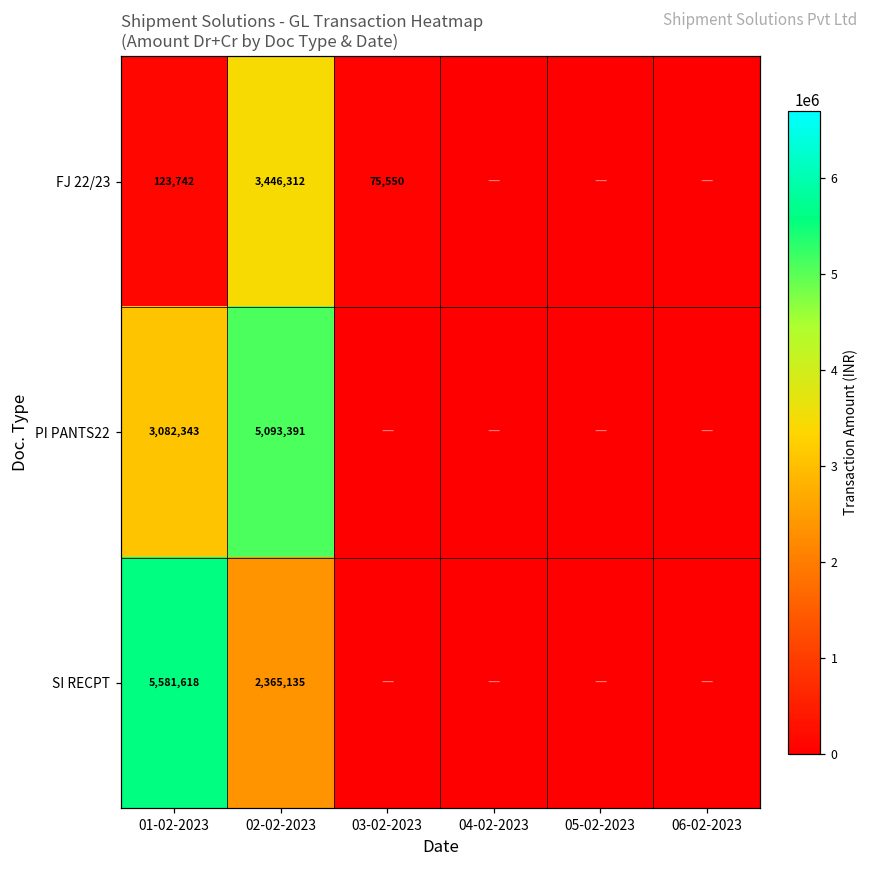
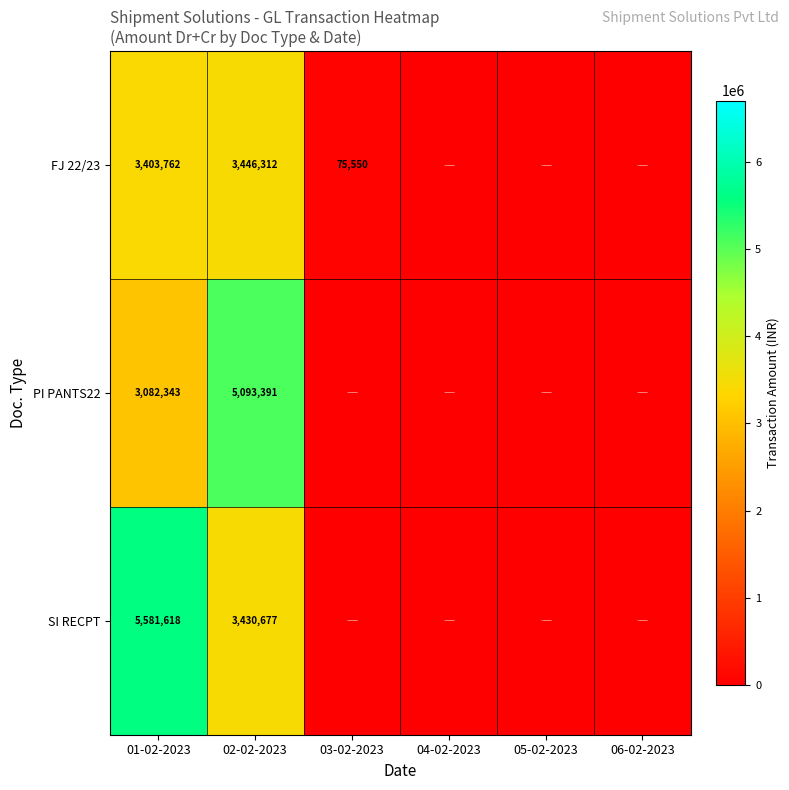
FJ 22/23, 01-02-2023: 123,742 -> 3,403,762
SI RECPT, 02-02-2023: 2,365,135 -> 3,430,677
